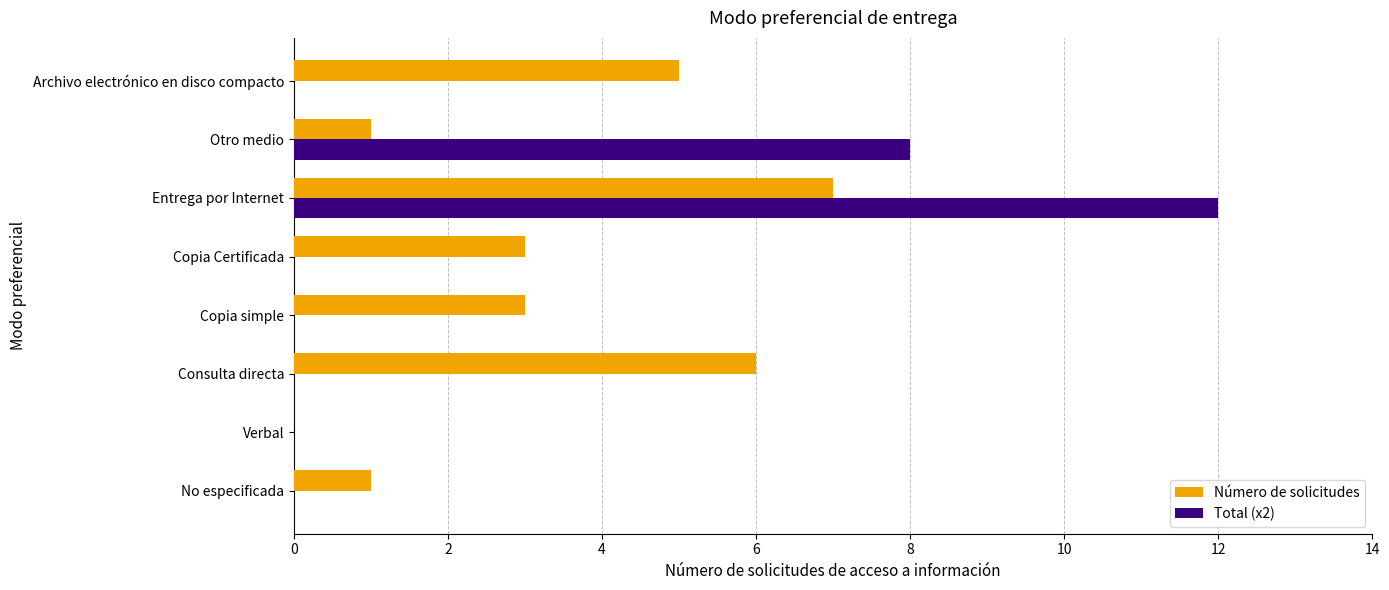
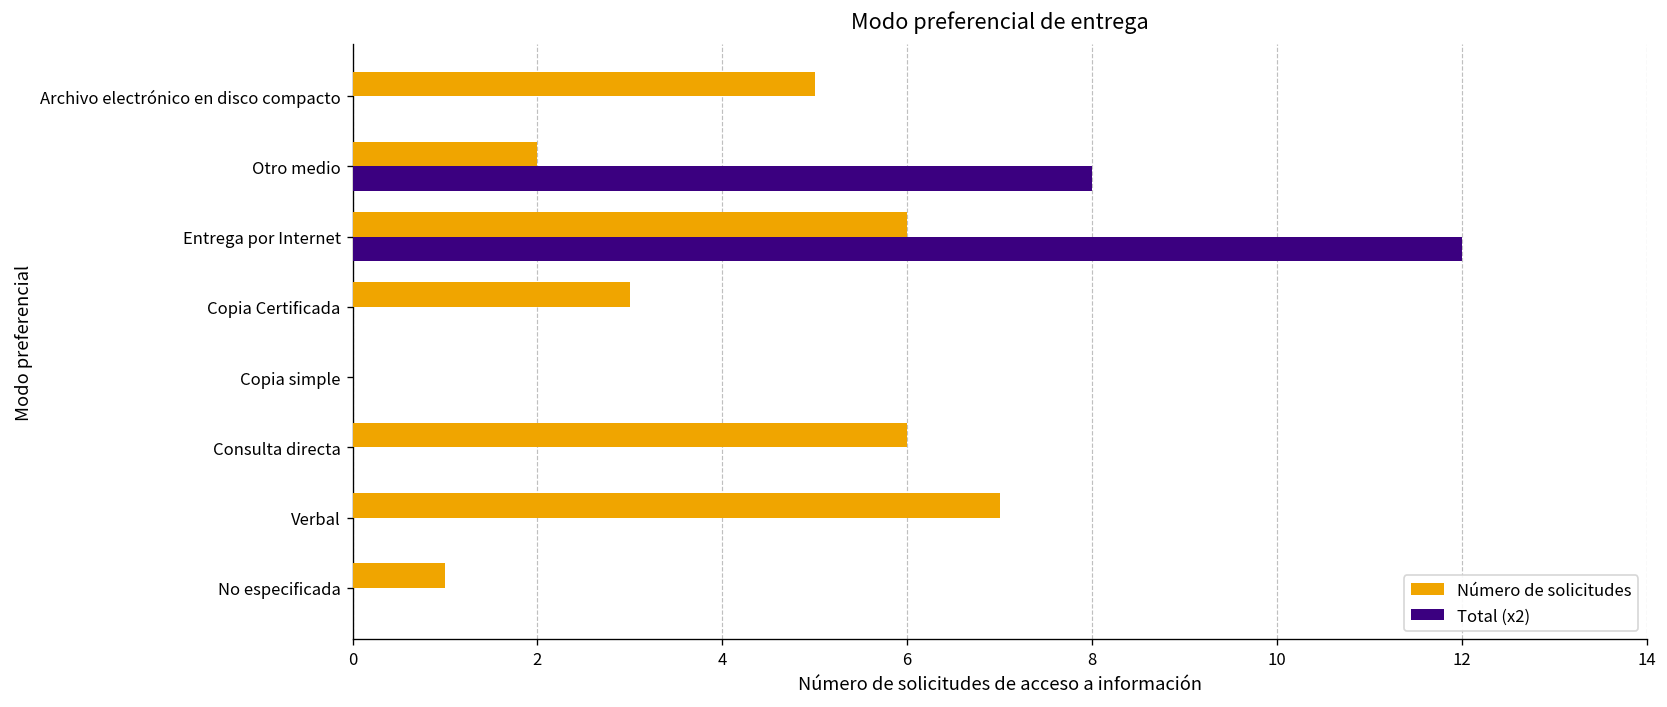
Número de solicitudes, Otro medio: 1 -> 2
Número de solicitudes, Entrega por Internet: 7 -> 6
Número de solicitudes, Copia simple: 3 -> 0
Número de solicitudes, Verbal: 0 -> 7
